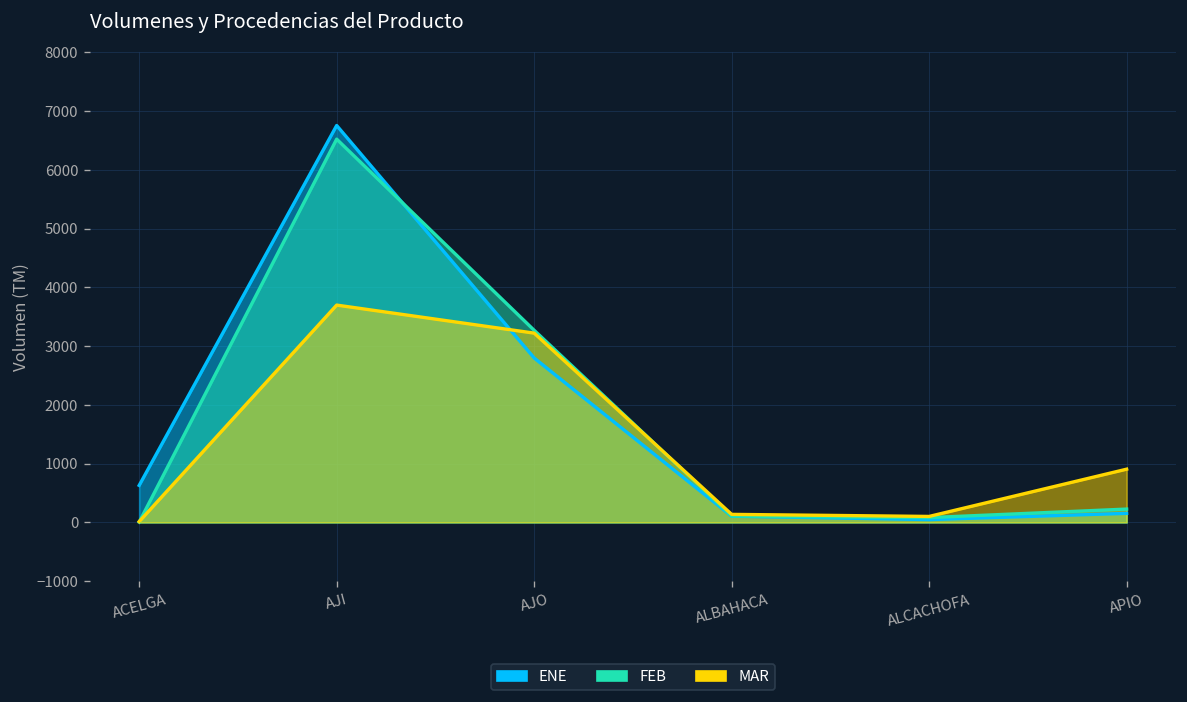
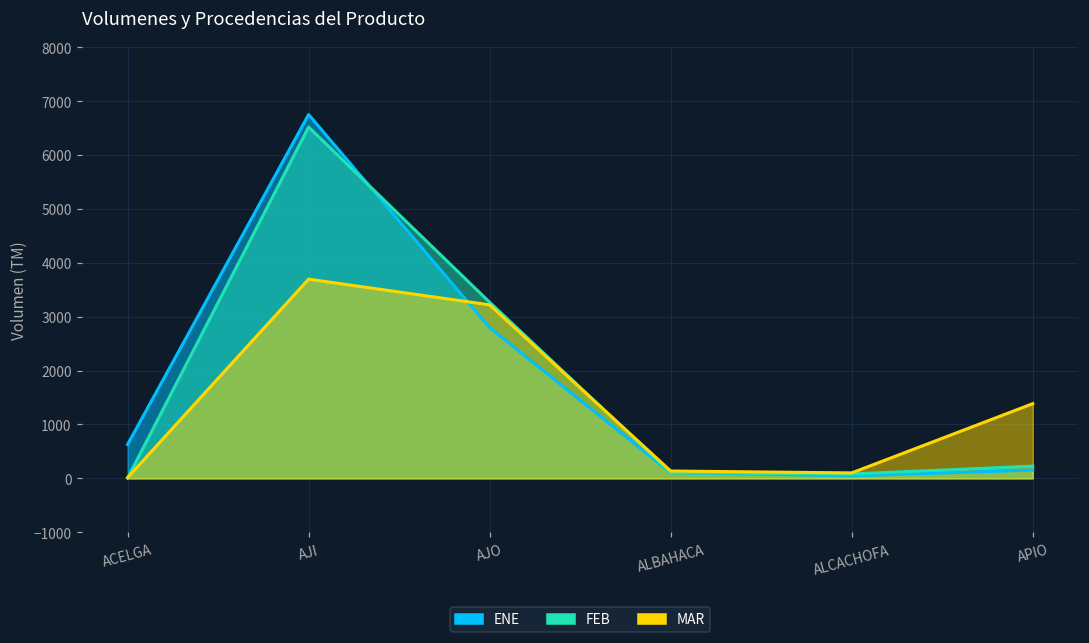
MAR, APIO: 900 -> 1400
